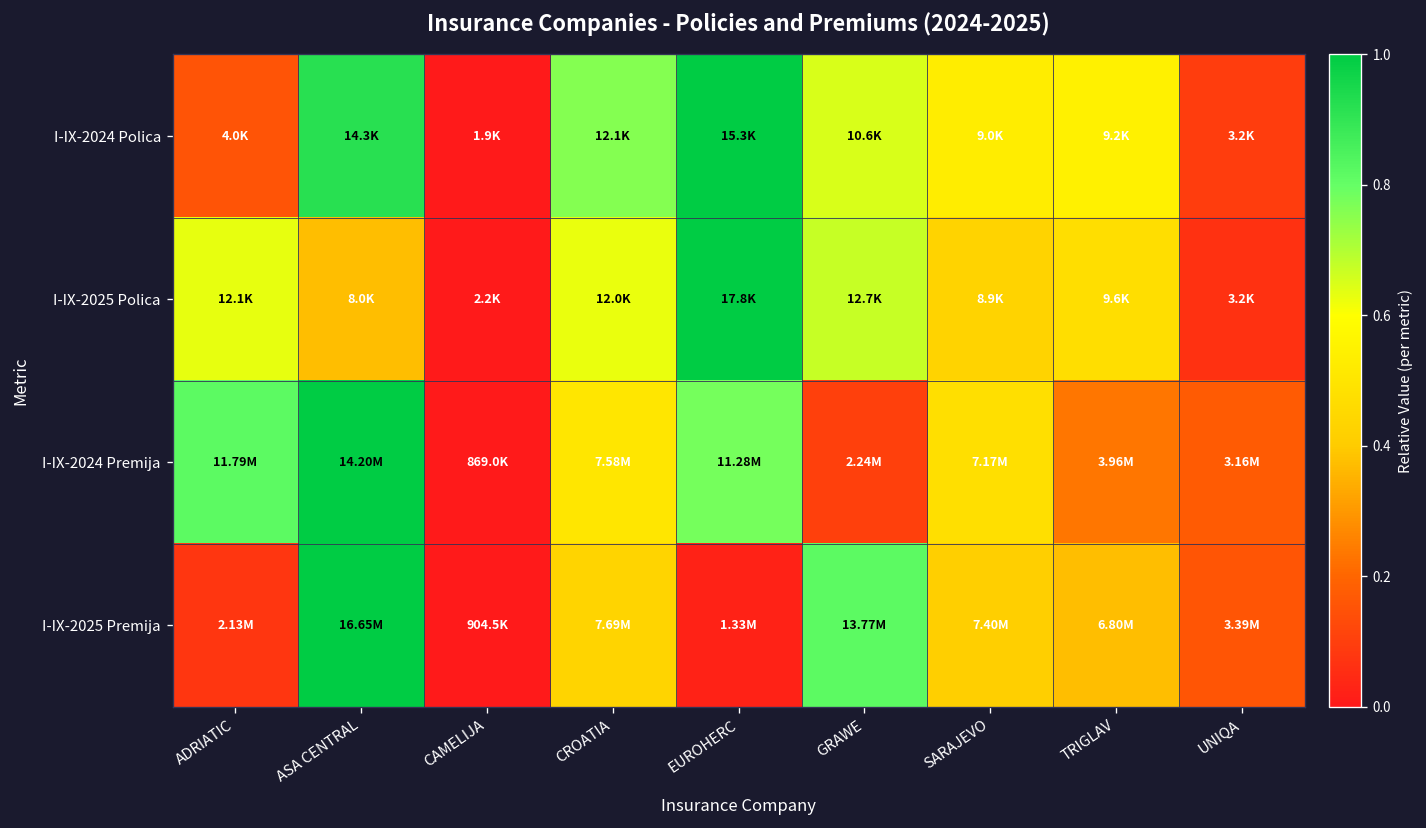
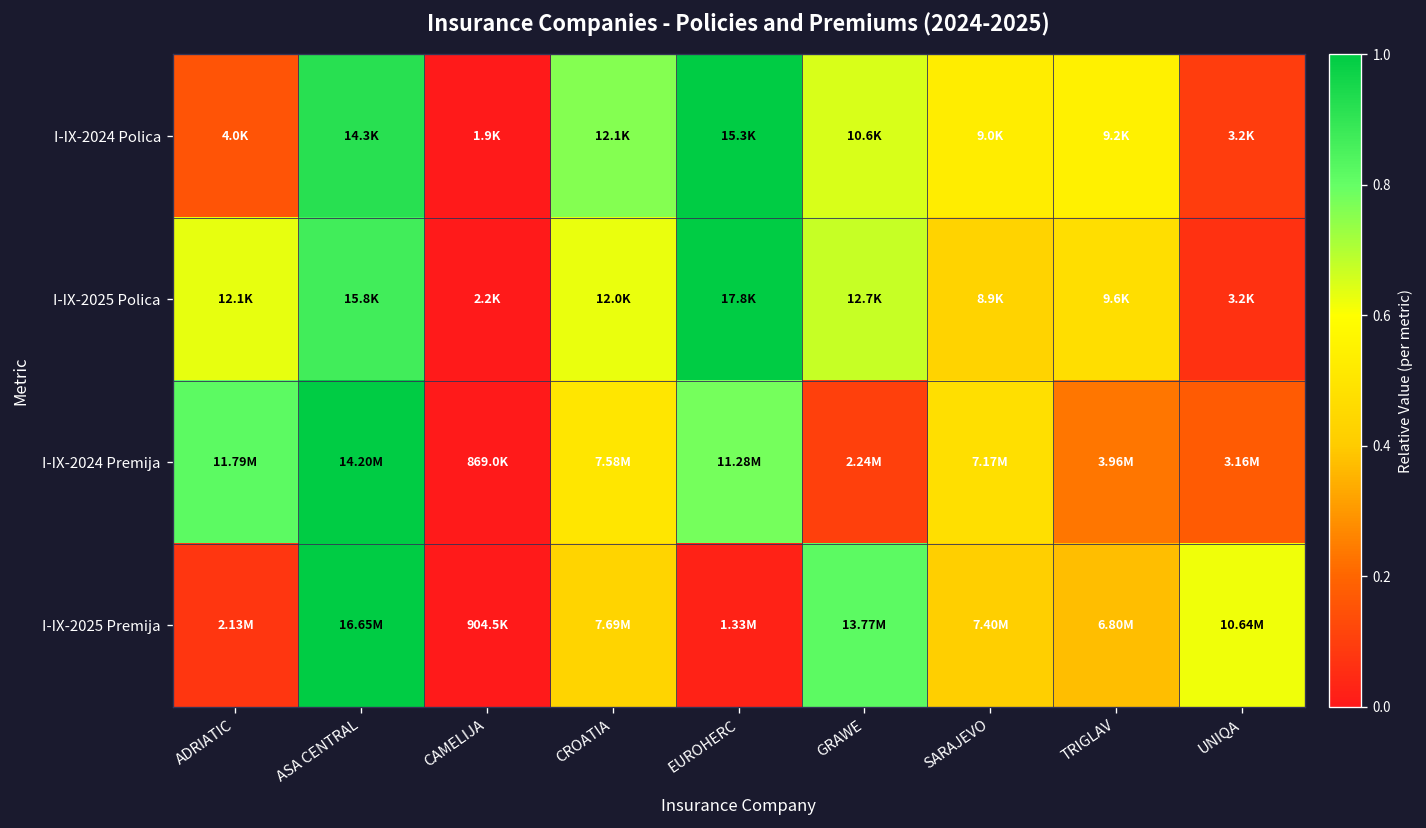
I-IX-2025 Polica, ASA CENTRAL: 8.0K -> 15.8K
I-IX-2025 Premija, UNIQA: 3.39M -> 10.64M
